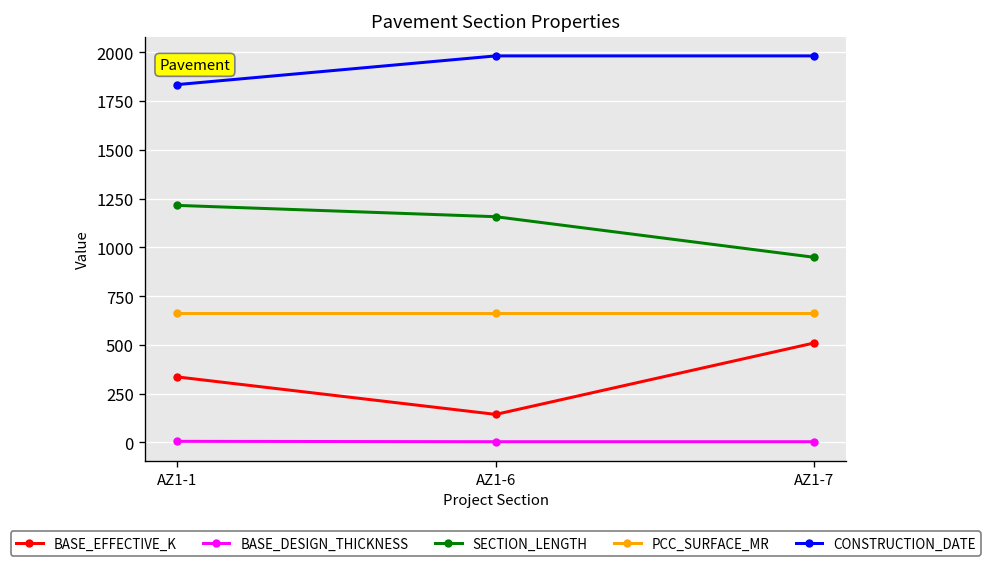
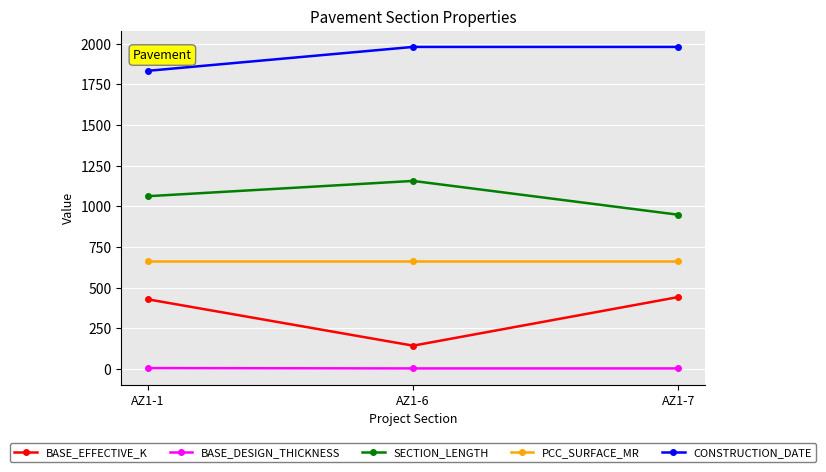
BASE_EFFECTIVE_K, AZ1-1: 340 -> 430
SECTION_LENGTH, AZ1-1: 1220 -> 1060
BASE_EFFECTIVE_K, AZ1-7: 510 -> 440
